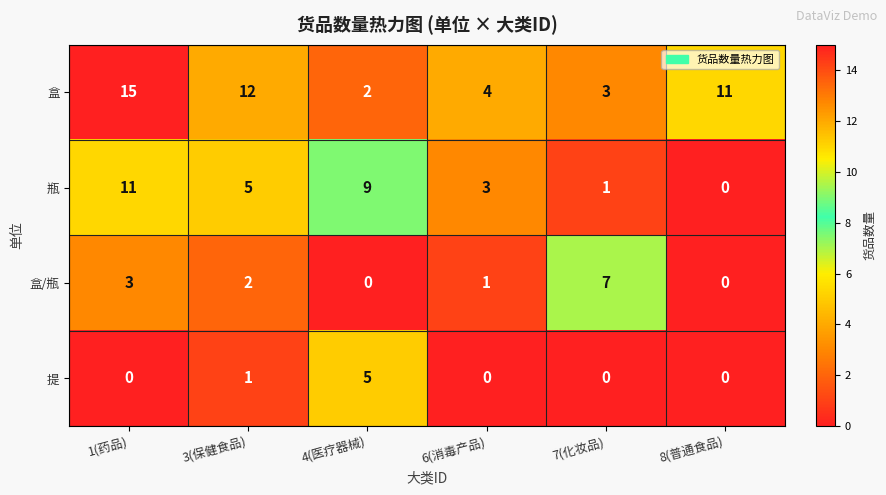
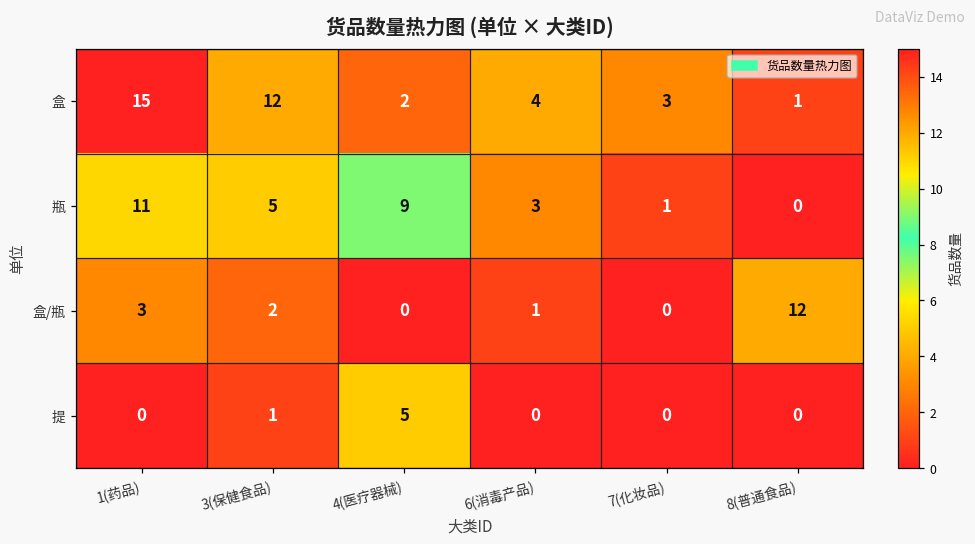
盒, 8(普通食品): 11 -> 1
盒/瓶, 7(化妆品): 7 -> 0
盒/瓶, 8(普通食品): 0 -> 12
